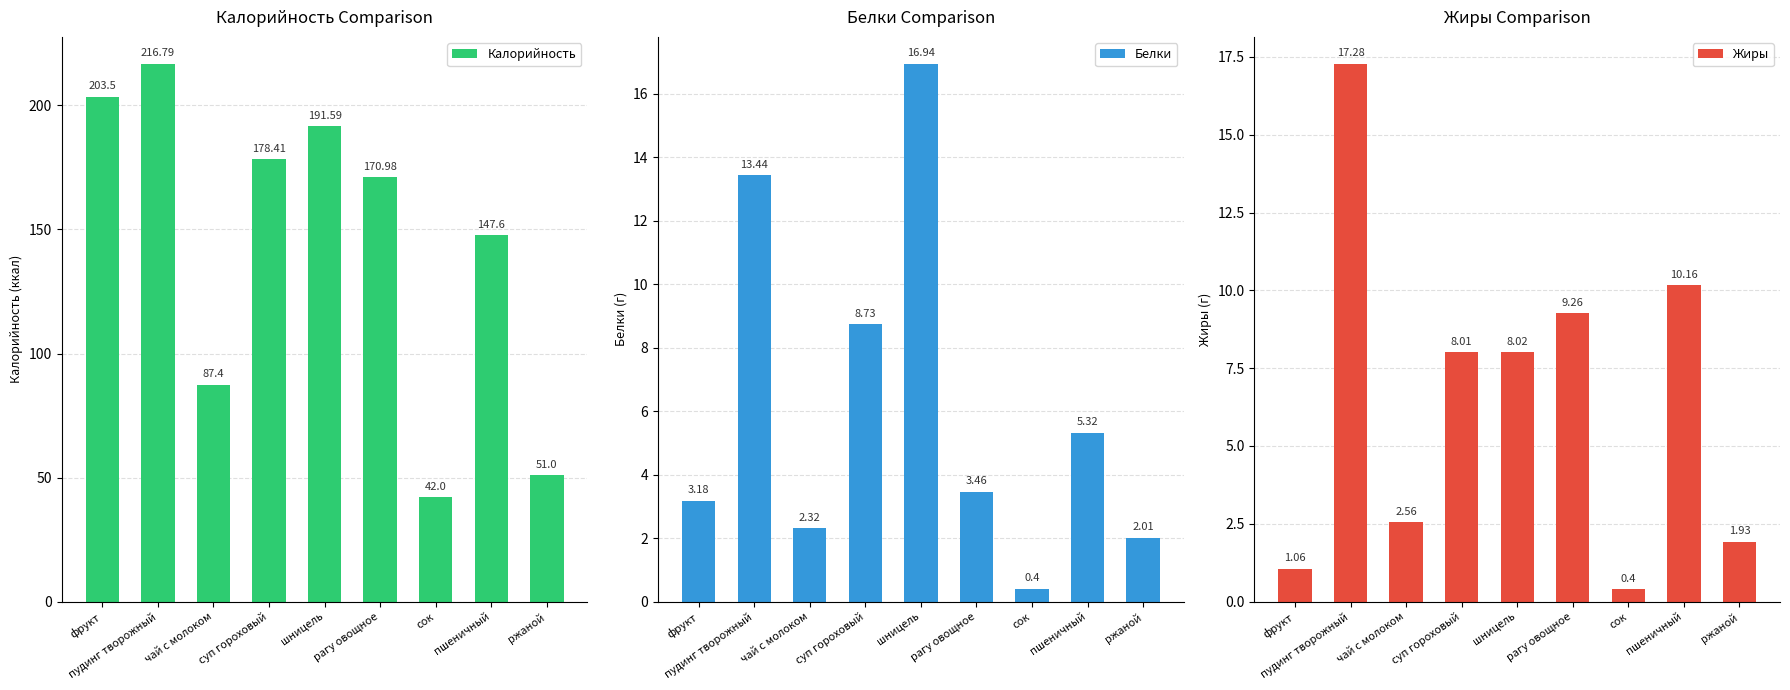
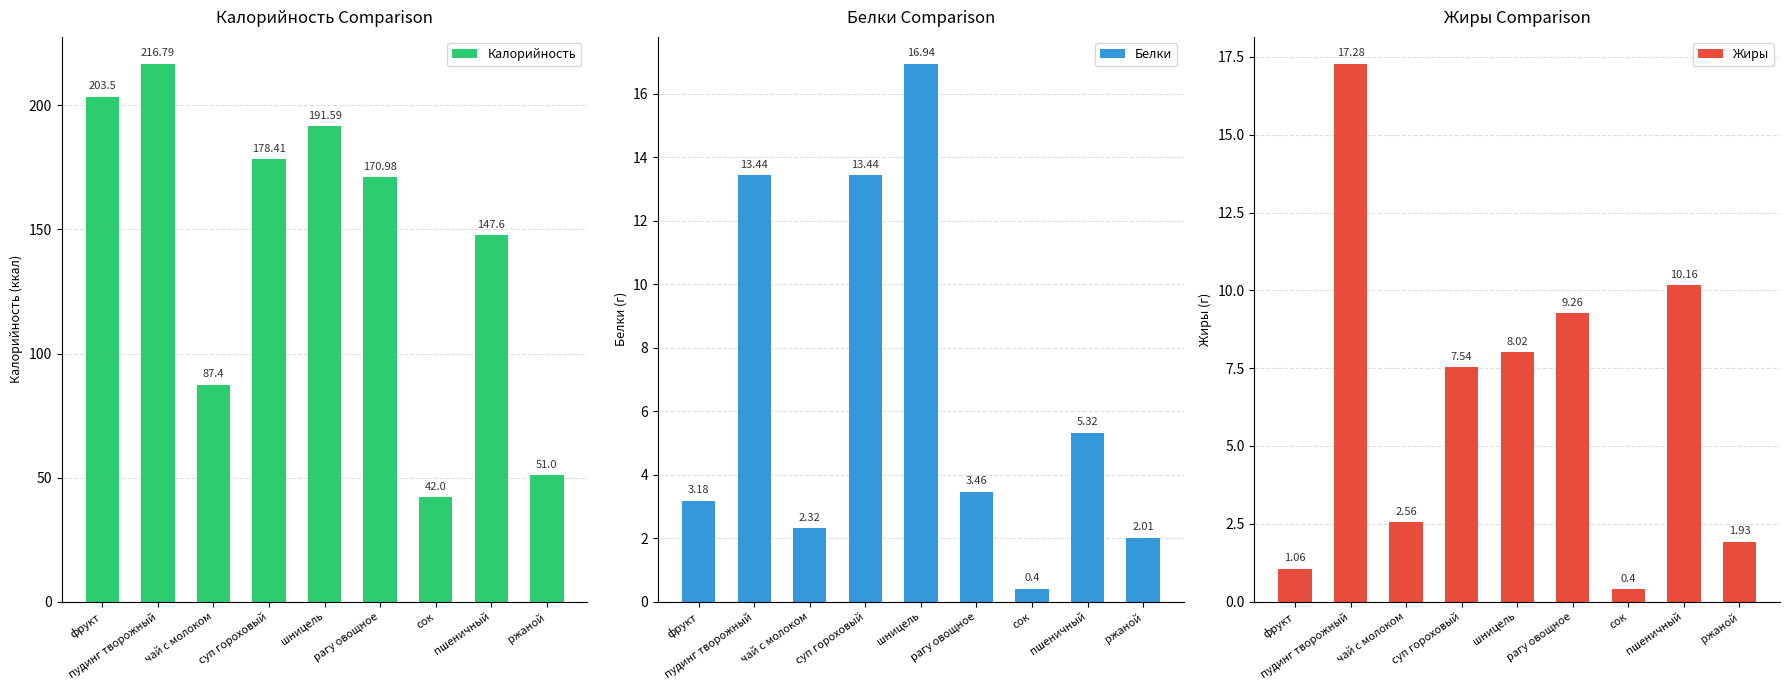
Белки Comparison, суп гороховый: 8.73 -> 13.44
Жиры Comparison, суп гороховый: 8.01 -> 7.54
